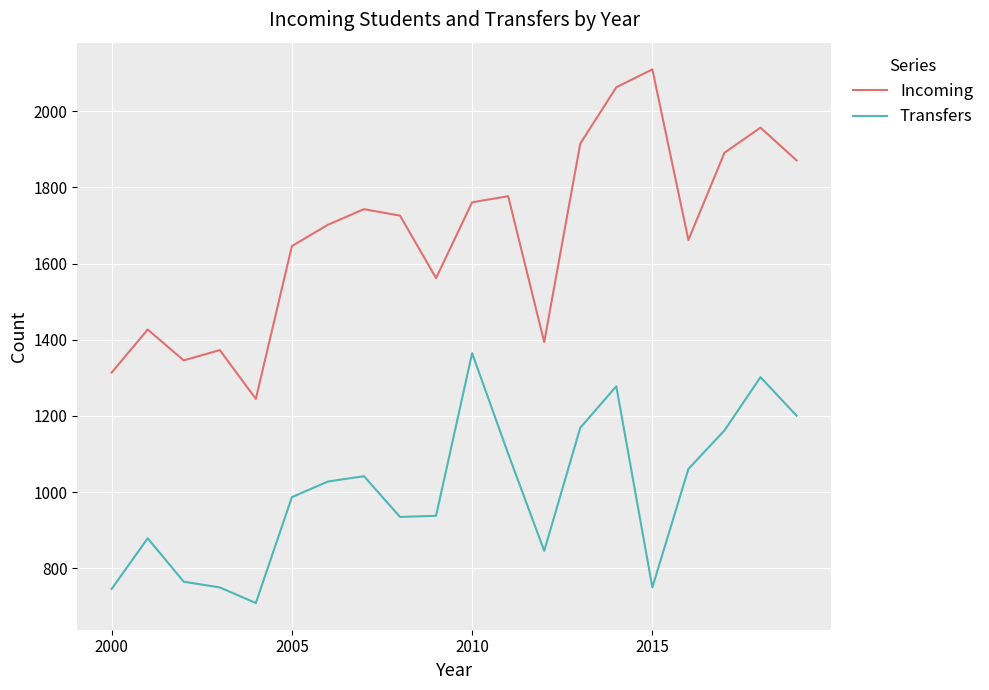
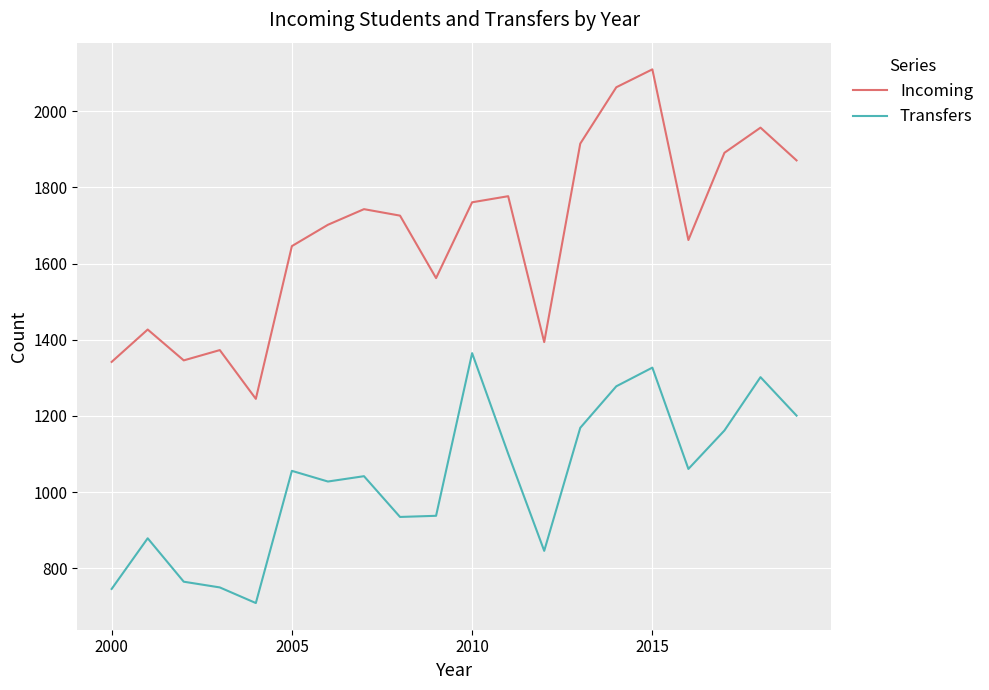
Incoming, 2000: 1310 -> 1340
Transfers, 2005: 990 -> 1060
Transfers, 2015: 750 -> 1330
